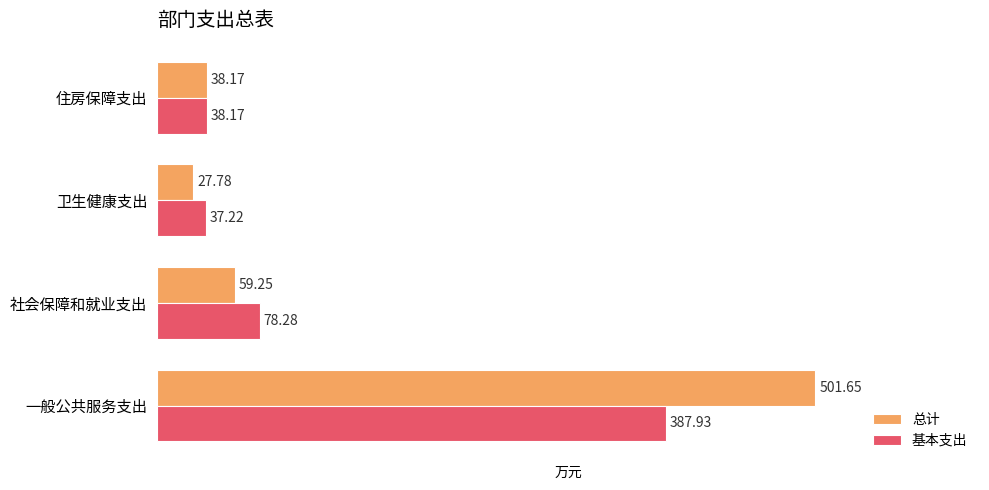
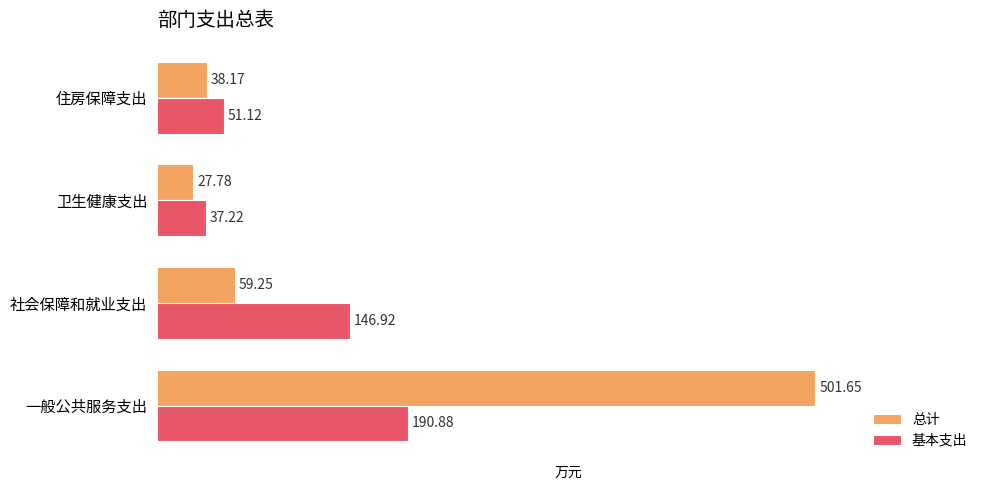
基本支出, 住房保障支出: 38.17 -> 51.12
基本支出, 社会保障和就业支出: 78.28 -> 146.92
基本支出, 一般公共服务支出: 387.93 -> 190.88
